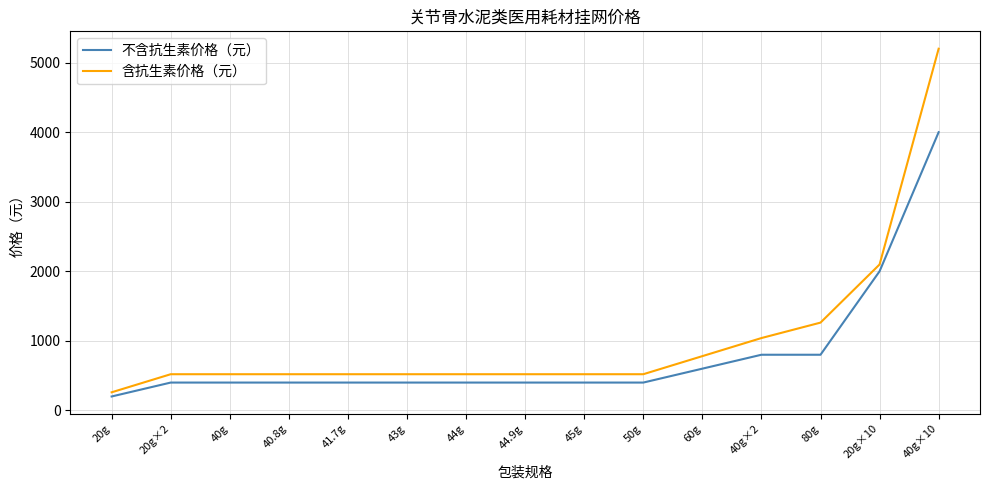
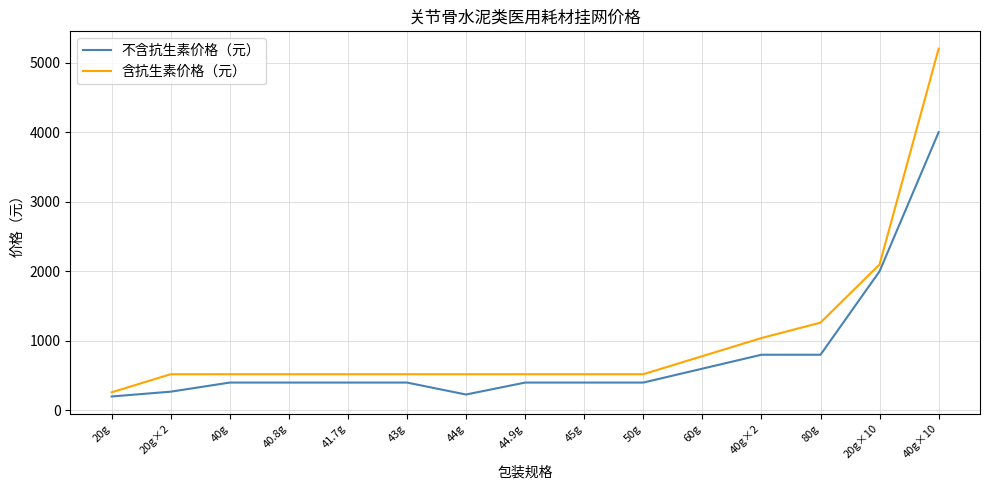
不含抗生素价格（元）, 20g×2: 400 -> 300
不含抗生素价格（元）, 44g: 400 -> 200
